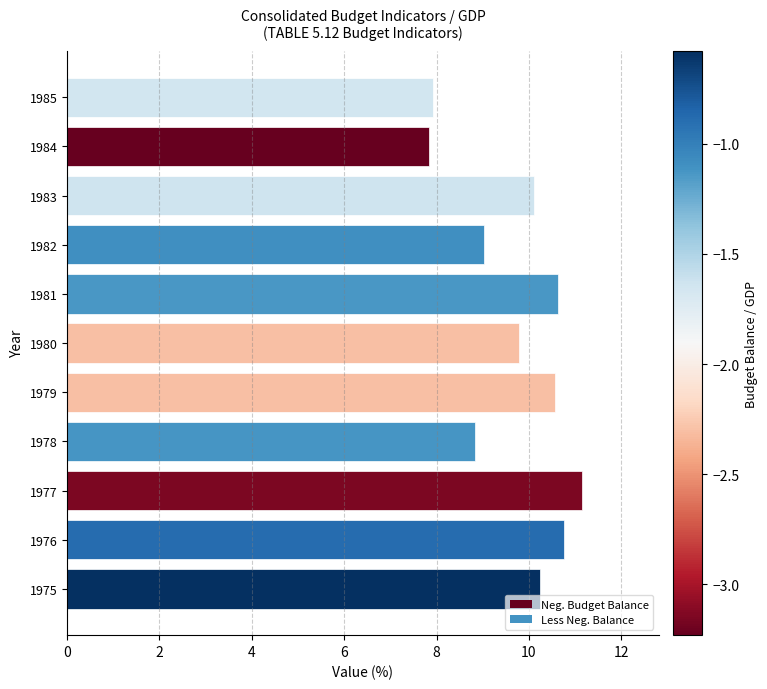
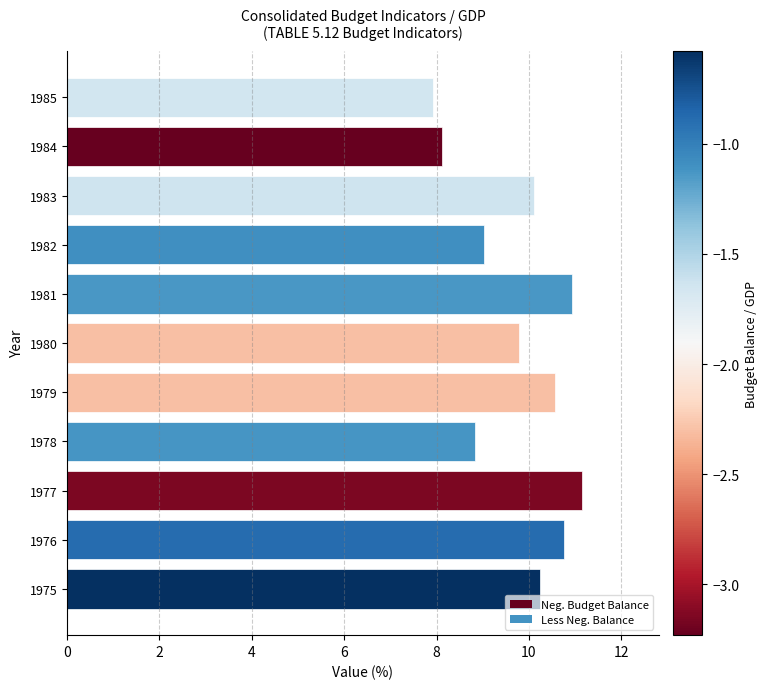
1984: 7.8 -> 8.1
1981: 10.6 -> 10.9
